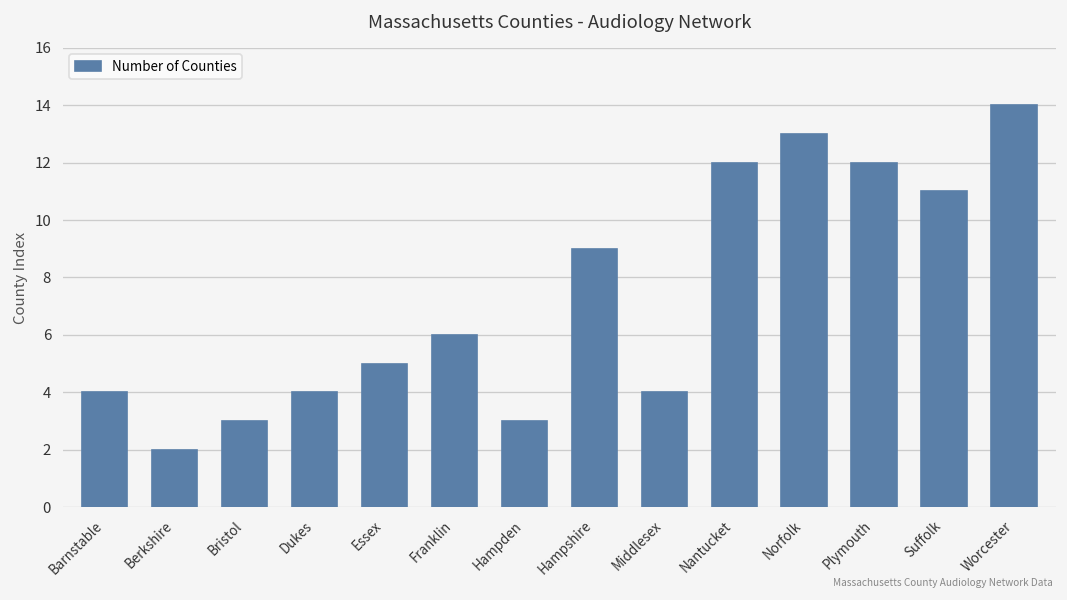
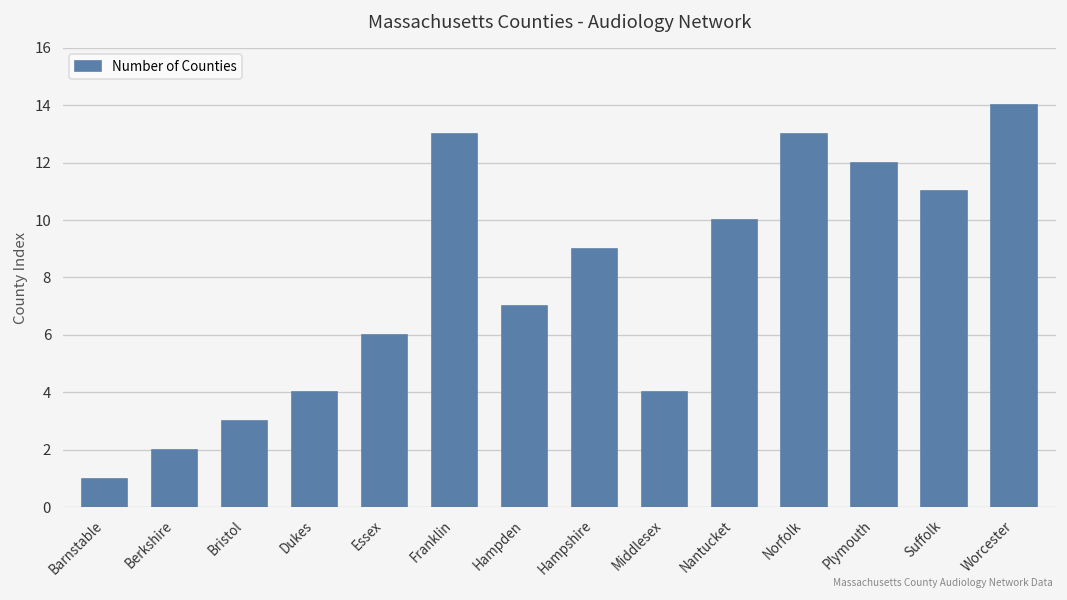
Barnstable: 4 -> 1
Essex: 5 -> 6
Franklin: 6 -> 13
Hampden: 3 -> 7
Nantucket: 12 -> 10
